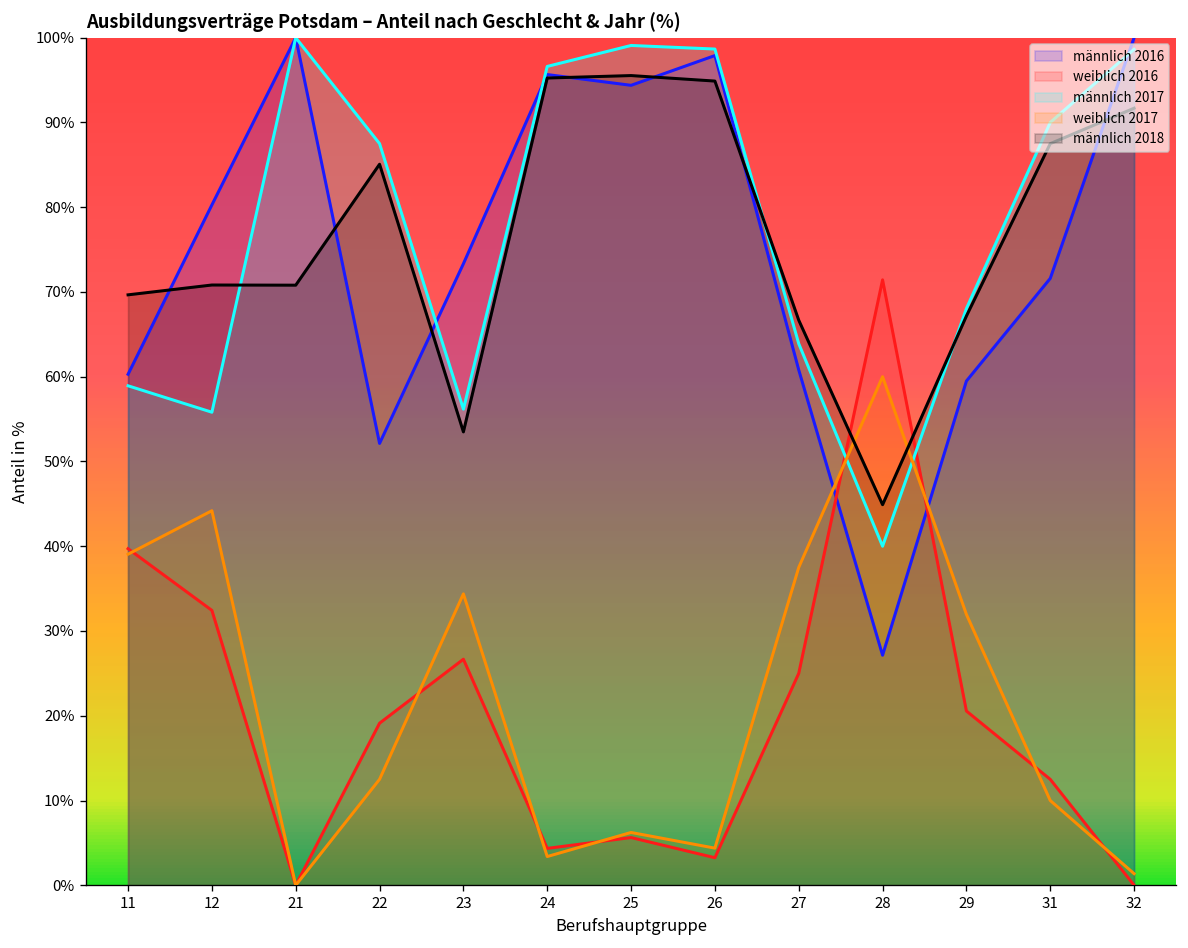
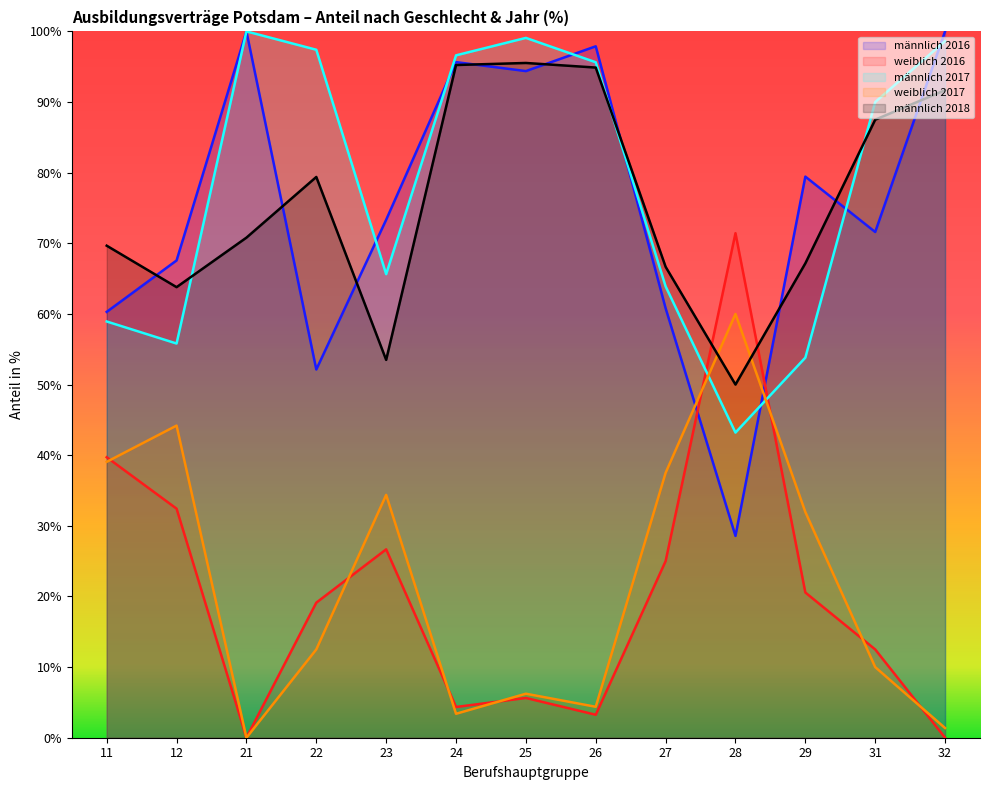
männlich 2016, 12: 80% -> 68%
männlich 2018, 12: 71% -> 64%
männlich 2017, 22: 88% -> 97%
männlich 2018, 22: 85% -> 79%
männlich 2017, 23: 56% -> 66%
männlich 2017, 26: 99% -> 96%
männlich 2016, 28: 27% -> 29%
männlich 2017, 28: 40% -> 43%
männlich 2018, 28: 45% -> 50%
männlich 2016, 29: 59% -> 79%
männlich 2017, 29: 68% -> 54%
